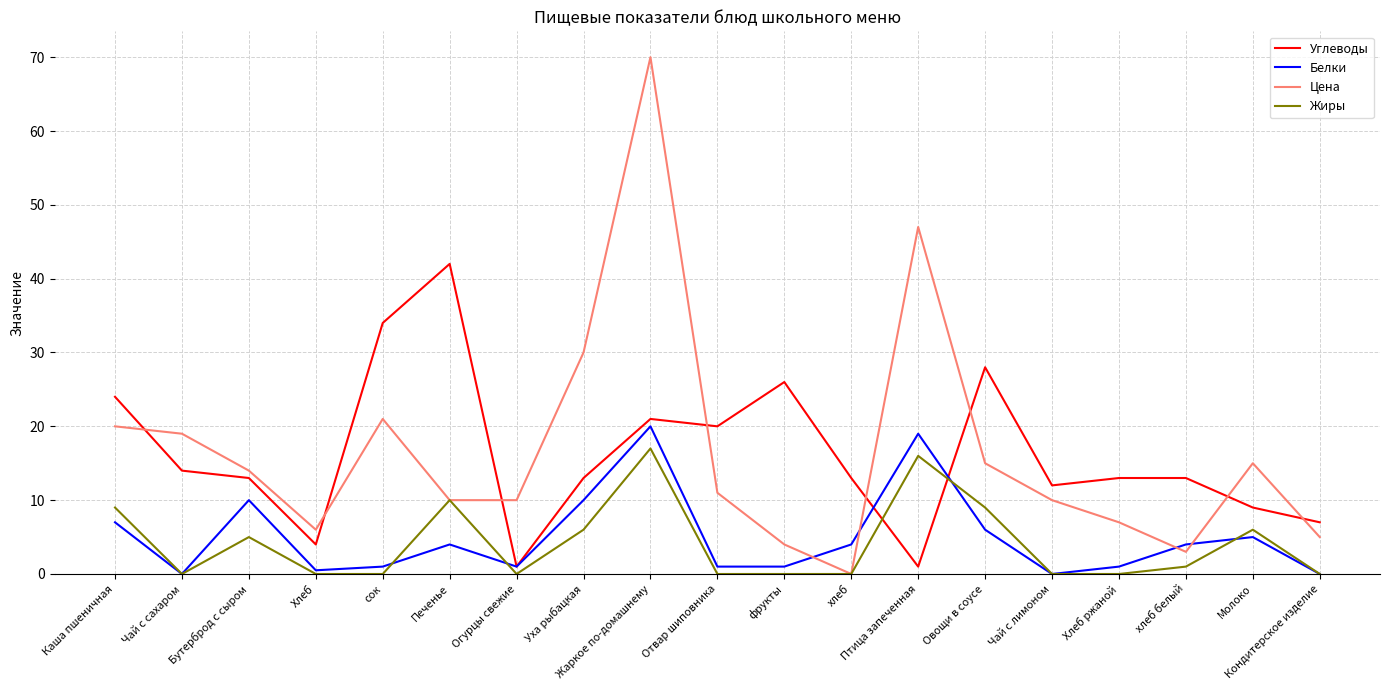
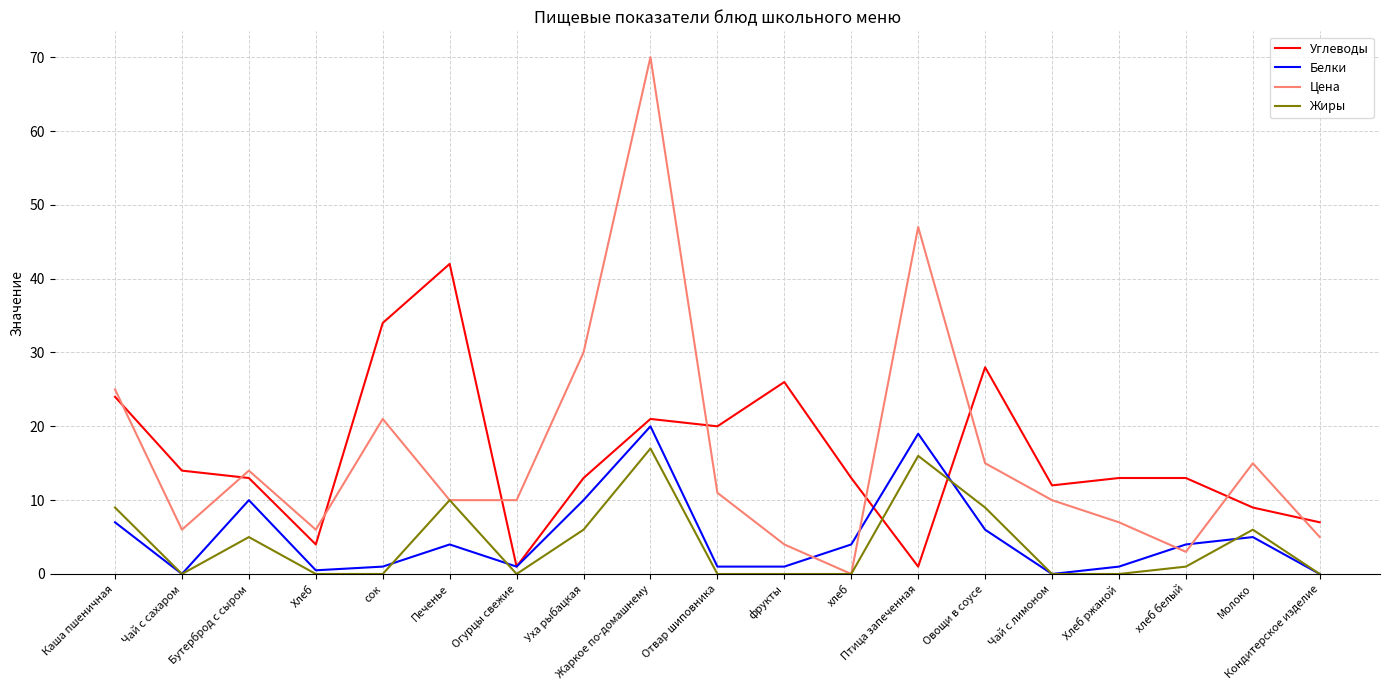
Цена, Каша пшеничная: 20 -> 25
Цена, Чай с сахаром: 19 -> 6
